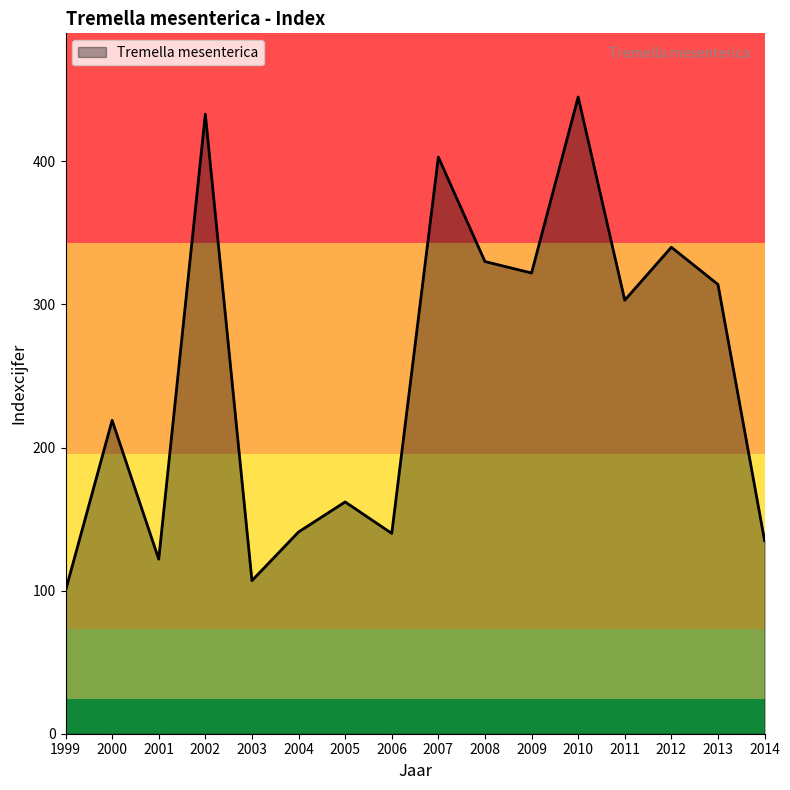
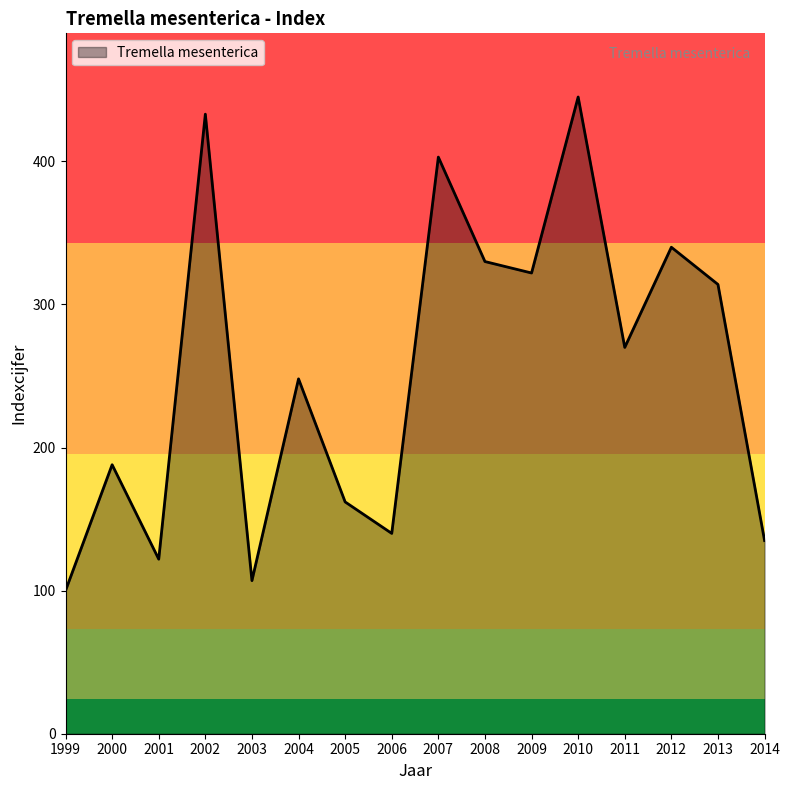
2000: 219 -> 188
2004: 141 -> 248
2011: 303 -> 270
